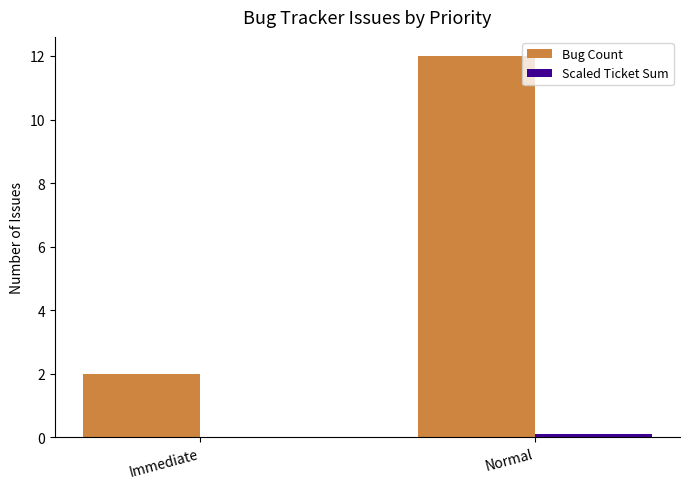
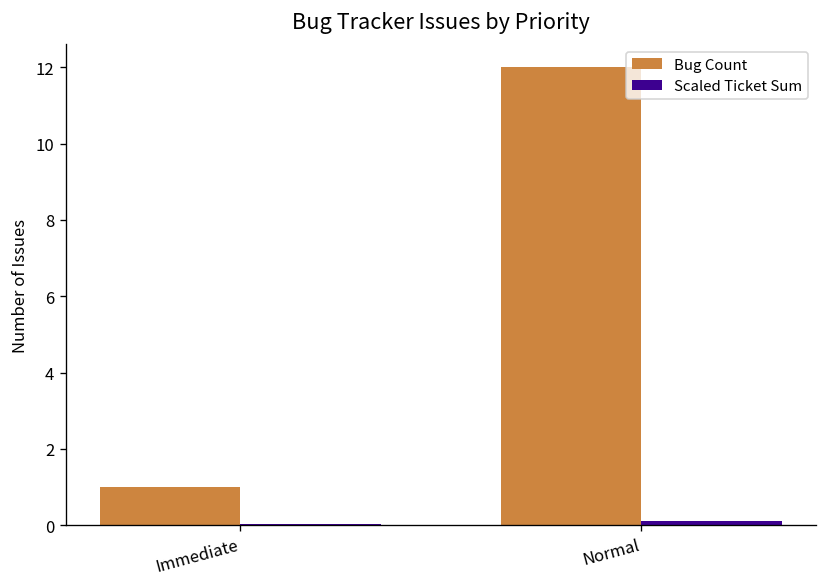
Bug Count, Immediate: 2 -> 1
